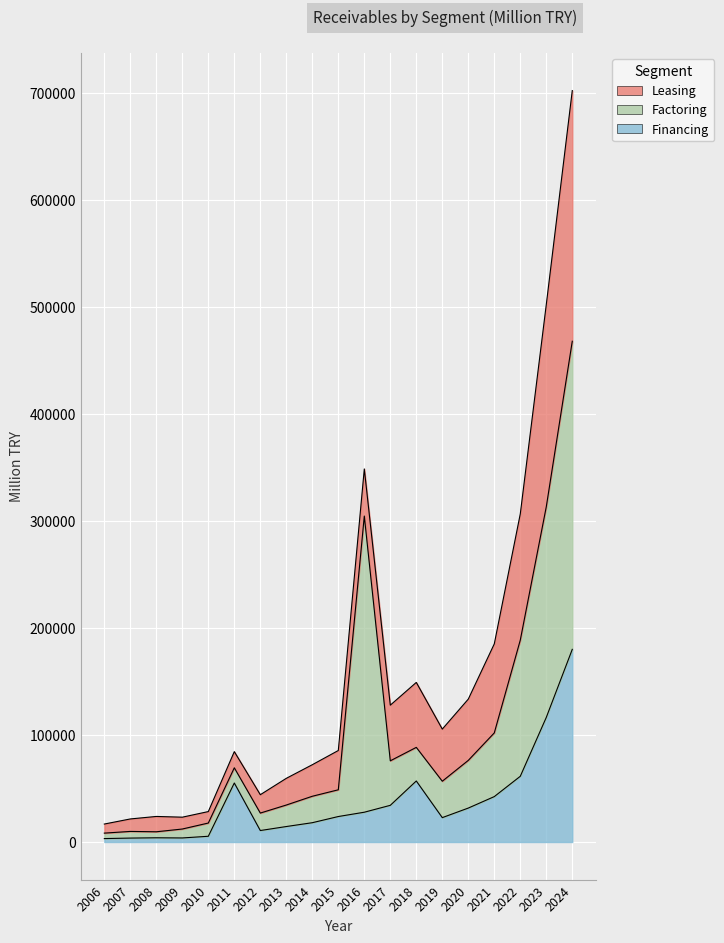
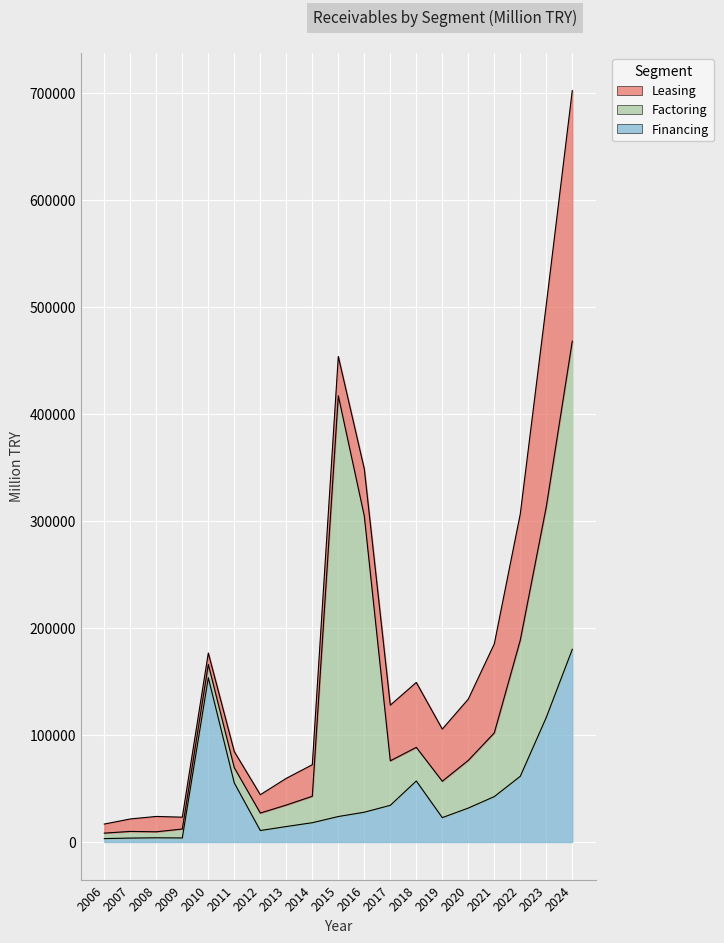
Financing, 2010: 5000 -> 154000
Factoring, 2015: 25000 -> 393000
